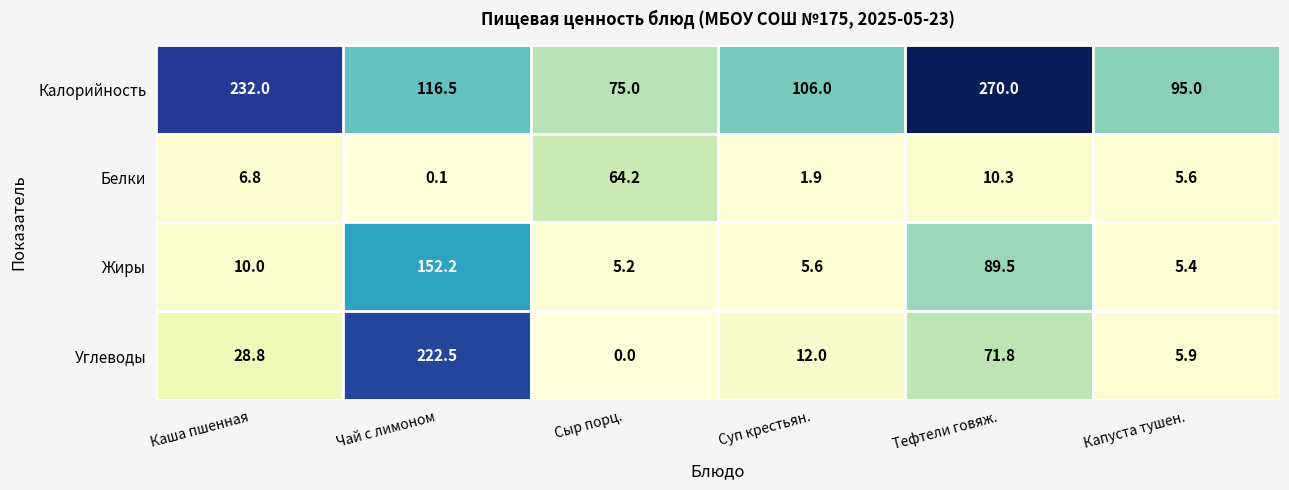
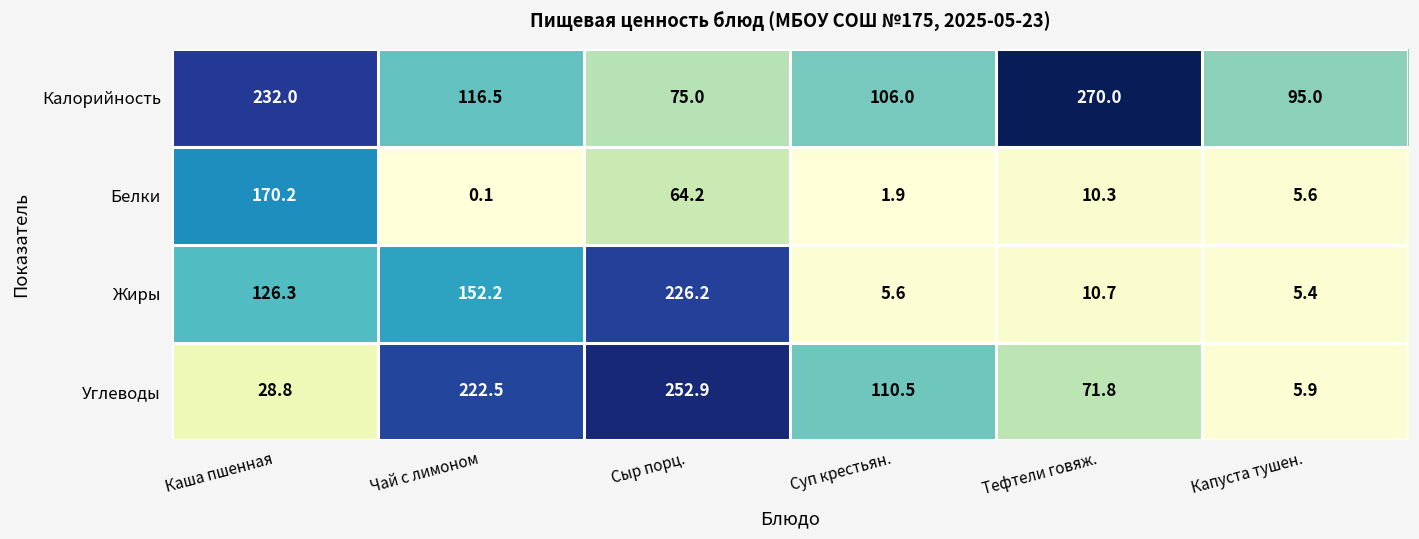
Белки, Каша пшенная: 6.8 -> 170.2
Жиры, Каша пшенная: 10.0 -> 126.3
Жиры, Сыр порц.: 5.2 -> 226.2
Жиры, Тефтели говяж.: 89.5 -> 10.7
Углеводы, Сыр порц.: 0.0 -> 252.9
Углеводы, Суп крестьян.: 12.0 -> 110.5
